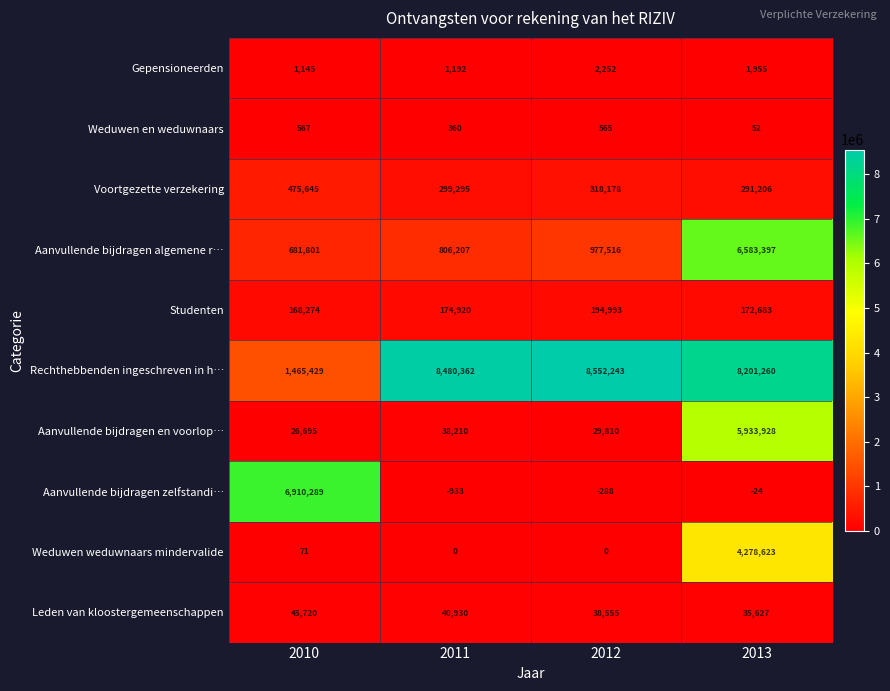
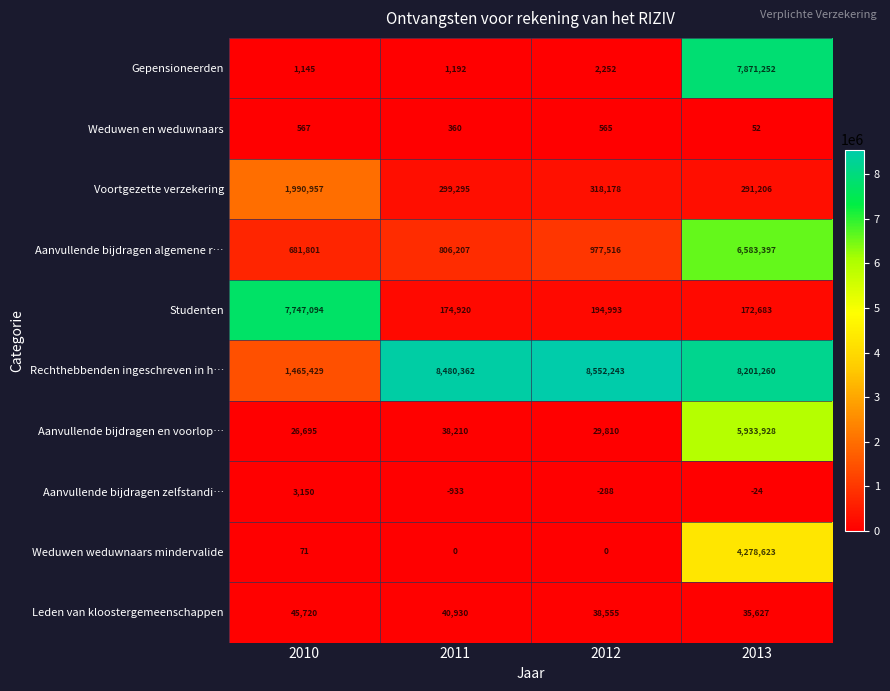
Gepensioneerden, 2013: 1,955 -> 7,871,252
Voortgezette verzekering, 2010: 475,645 -> 1,990,957
Studenten, 2010: 168,274 -> 7,747,094
Aanvullende bijdragen zelfstandi…, 2010: 6,910,289 -> 3,150
